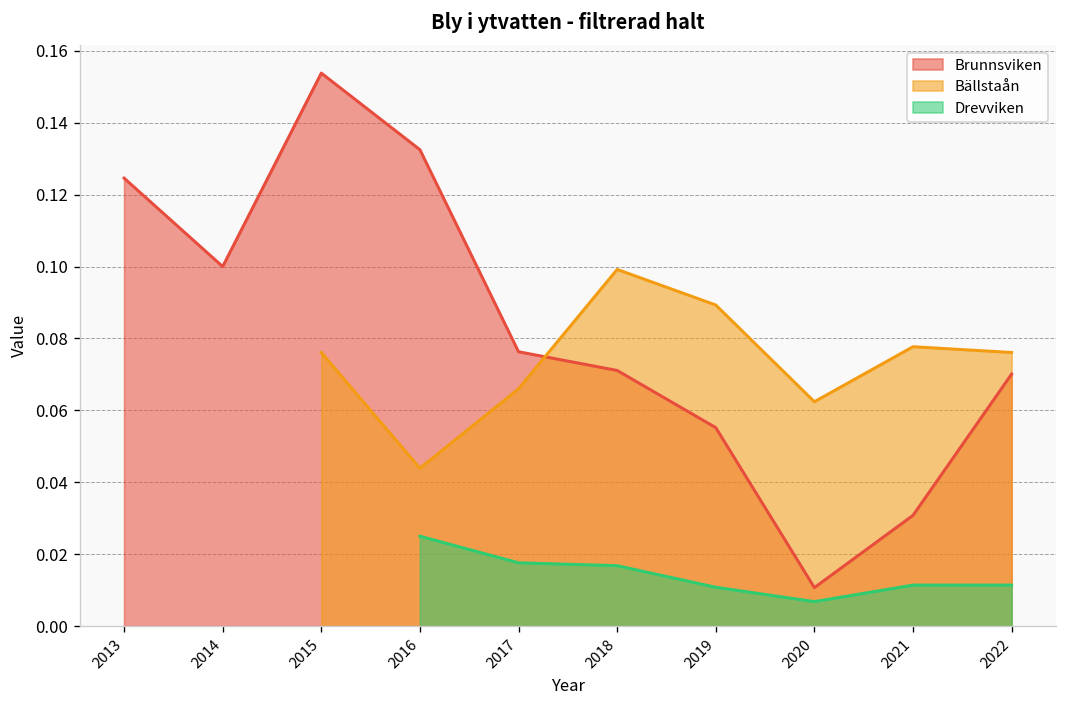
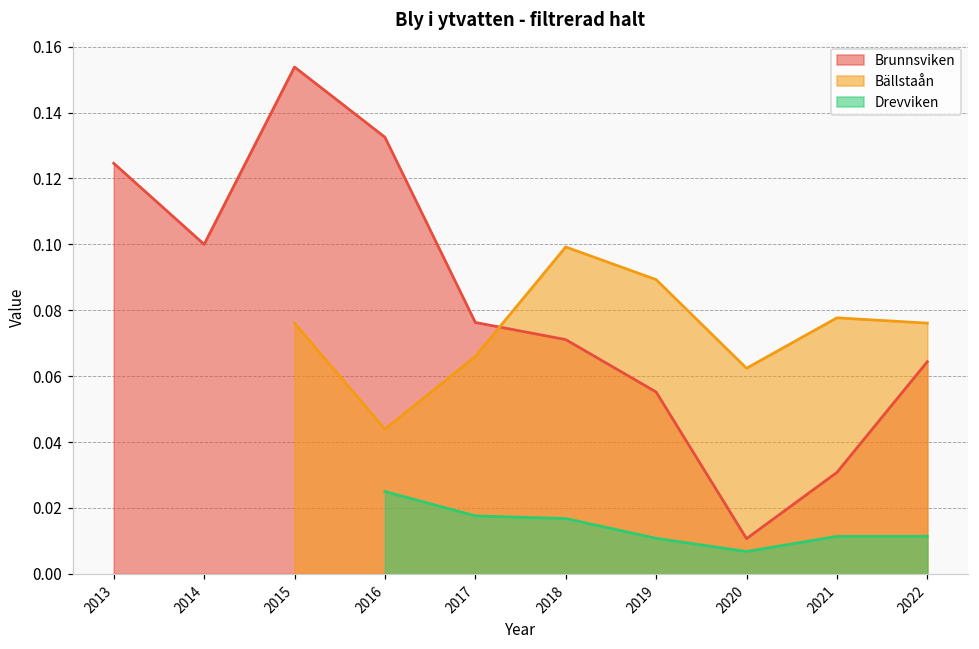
Brunnsviken, 2022: 0.070 -> 0.064
